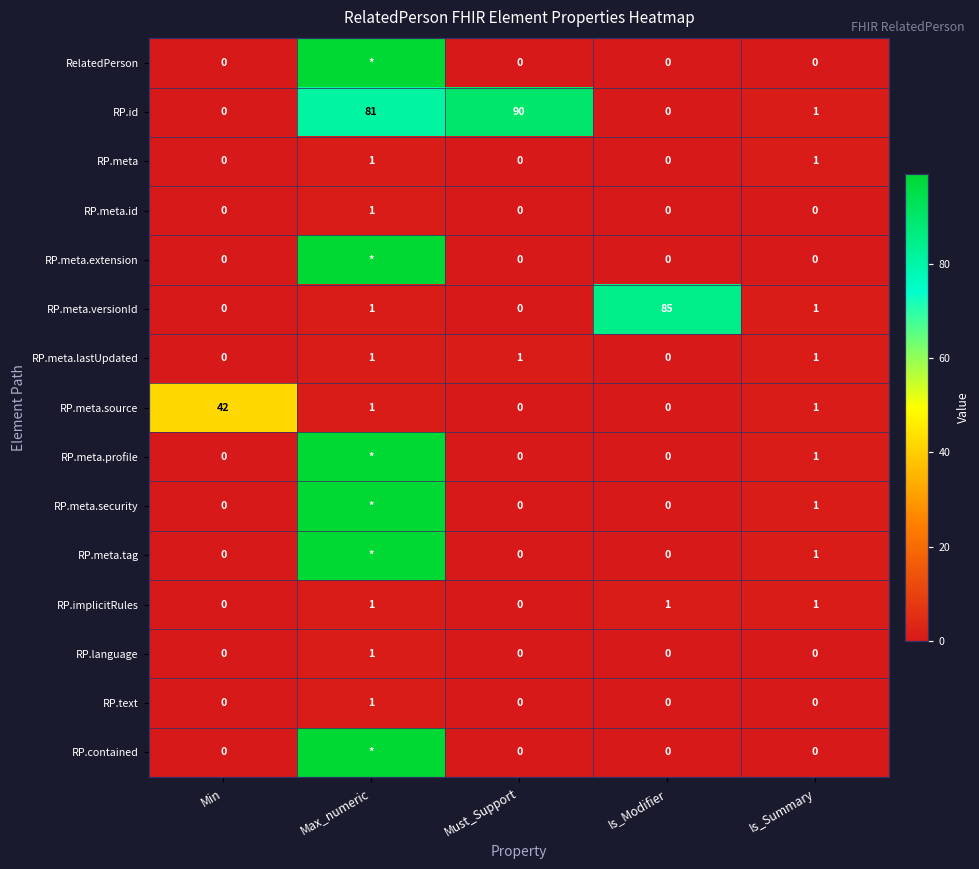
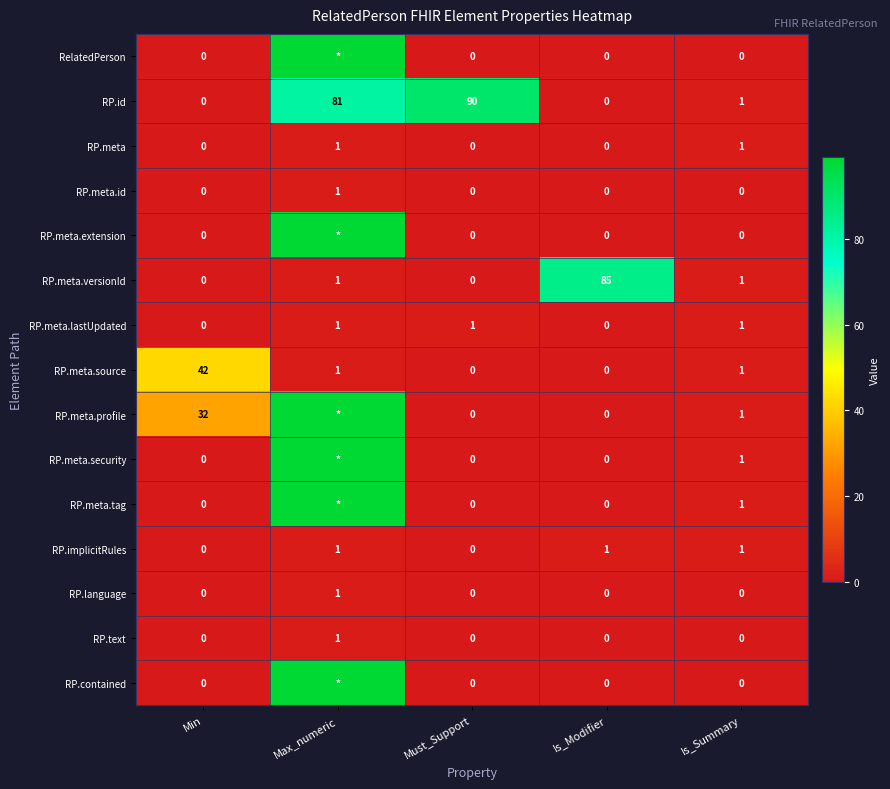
RP.meta.profile, Min: 0 -> 32
